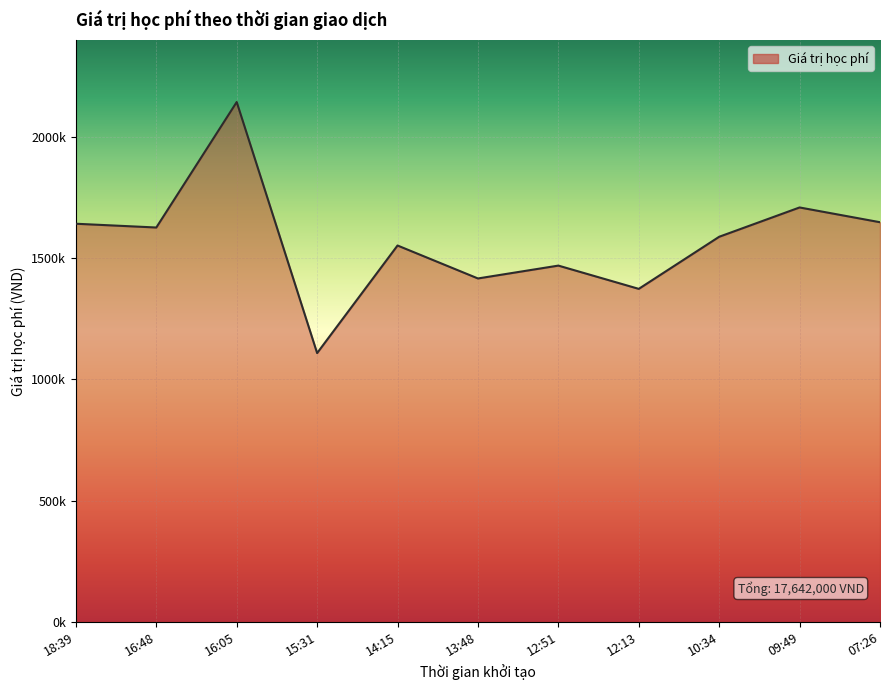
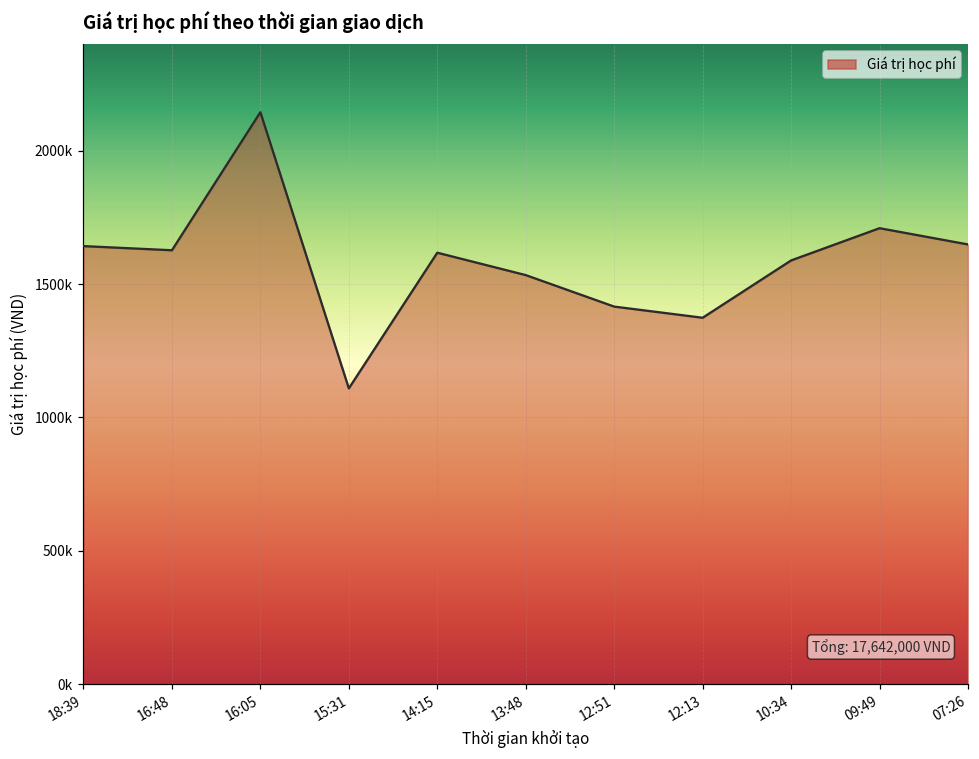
14:15: 1550000 -> 1620000
13:48: 1420000 -> 1530000
12:51: 1470000 -> 1420000
